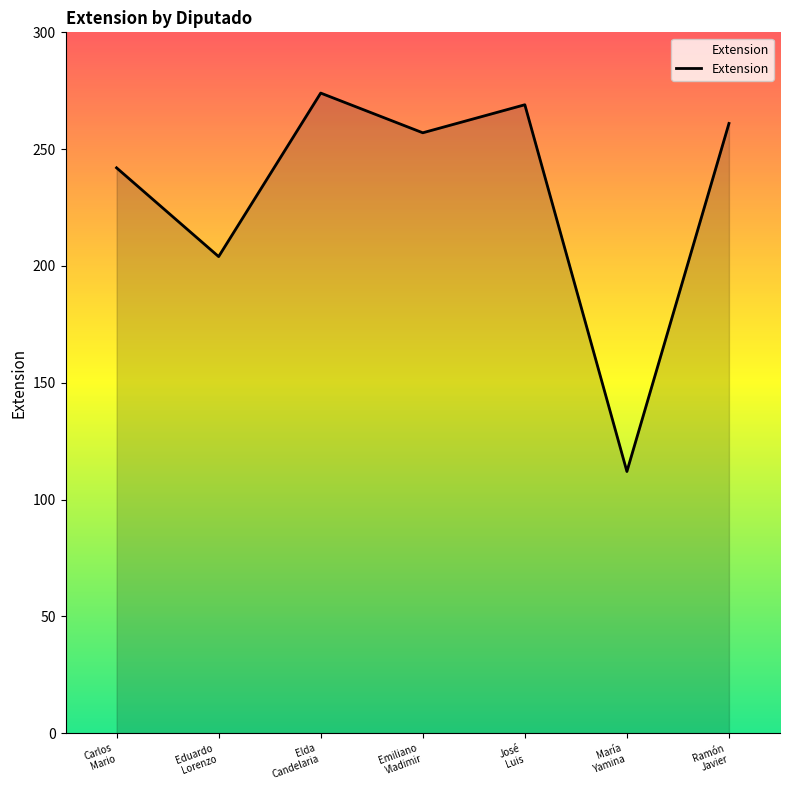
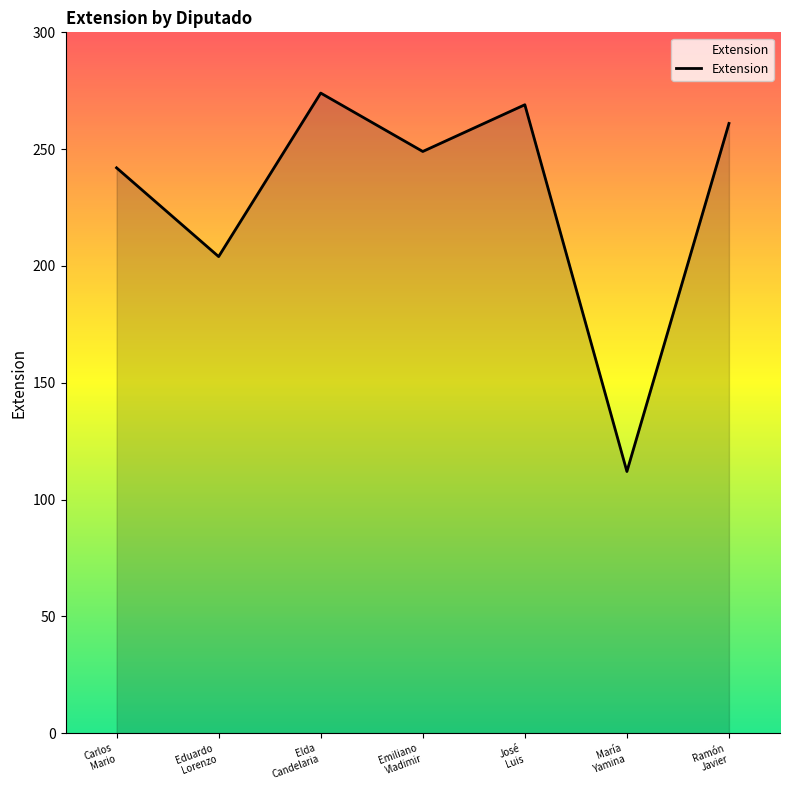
Emiliano Vladimir: 257 -> 249
